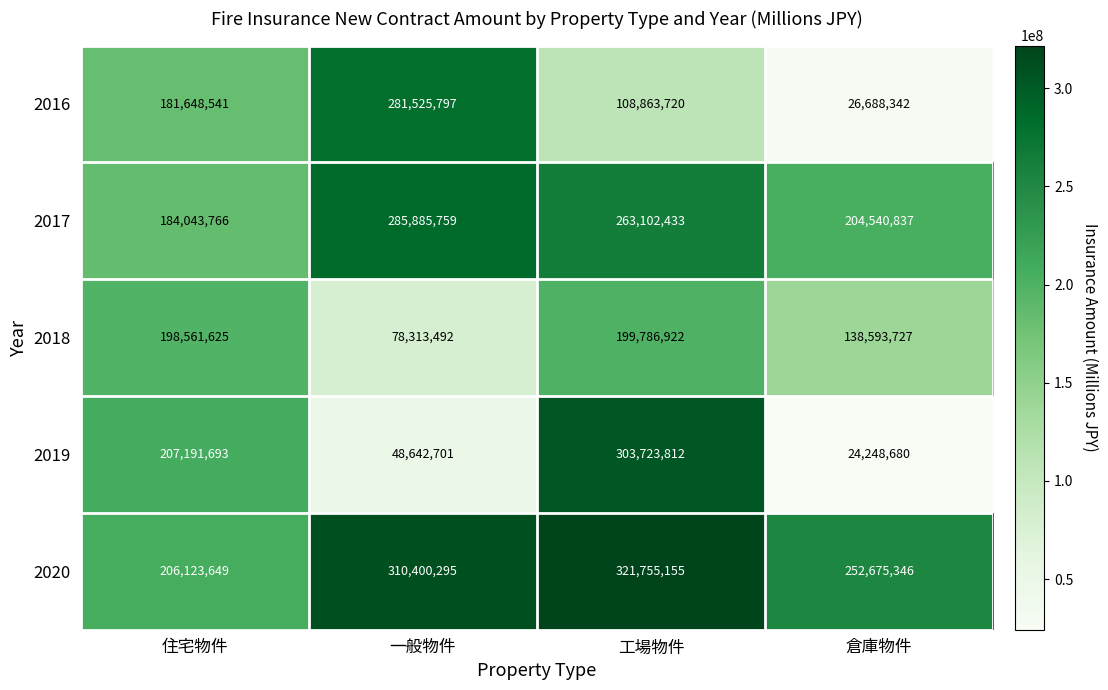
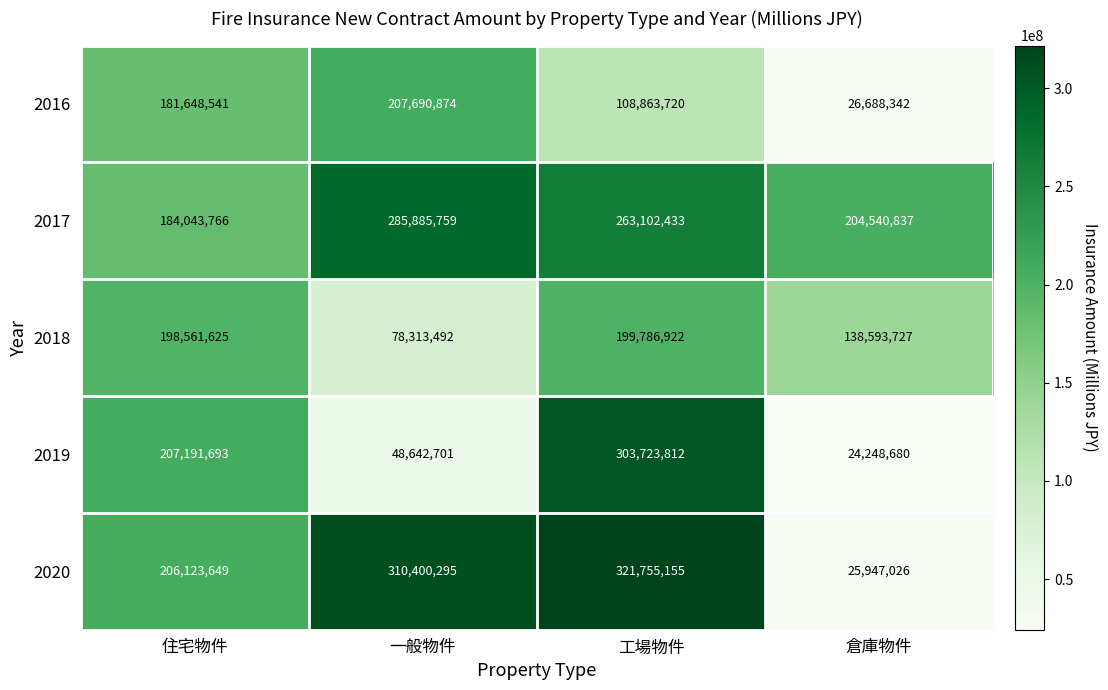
2016, 一般物件: 281,525,797 -> 207,690,874
2020, 倉庫物件: 252,675,346 -> 25,947,026
